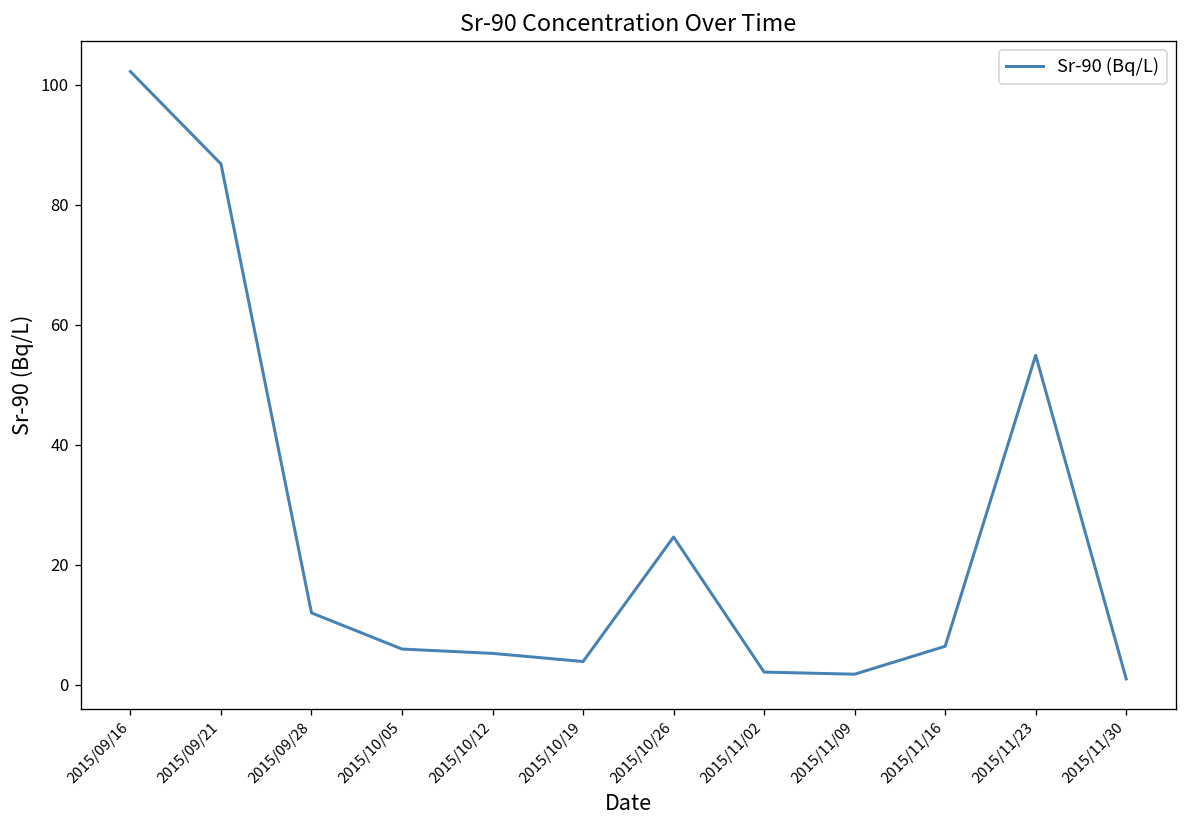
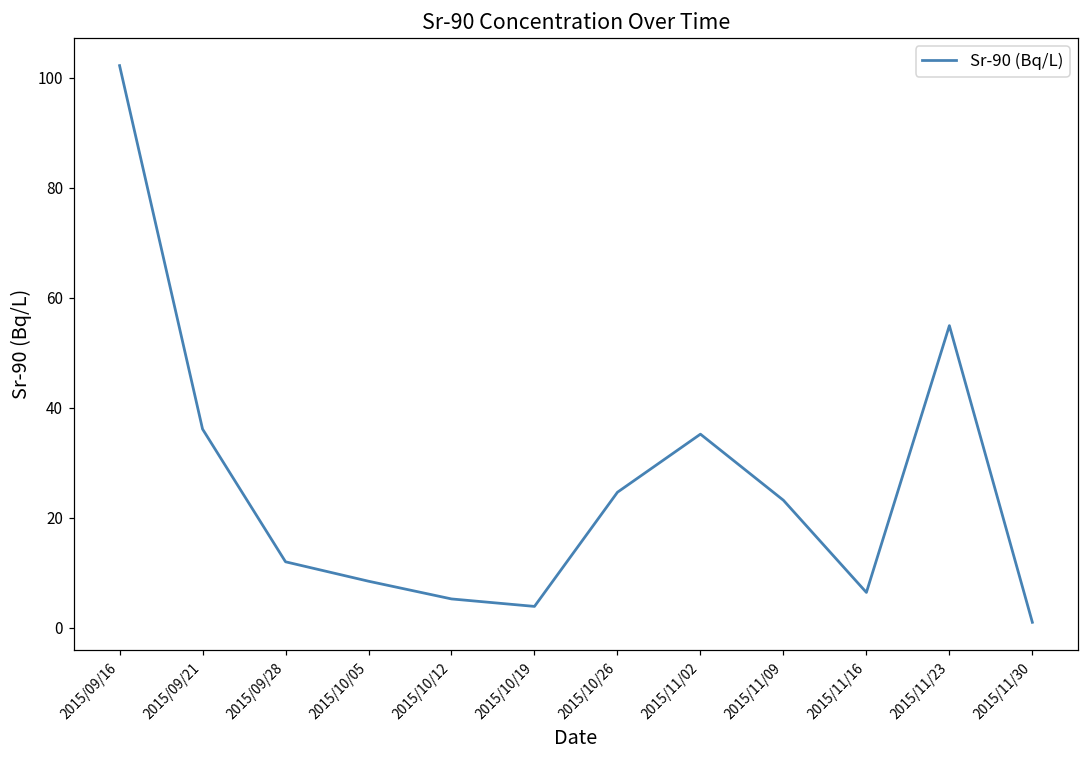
2015/09/21: 87 -> 36
2015/10/05: 6 -> 8
2015/11/02: 2 -> 35
2015/11/09: 2 -> 23
